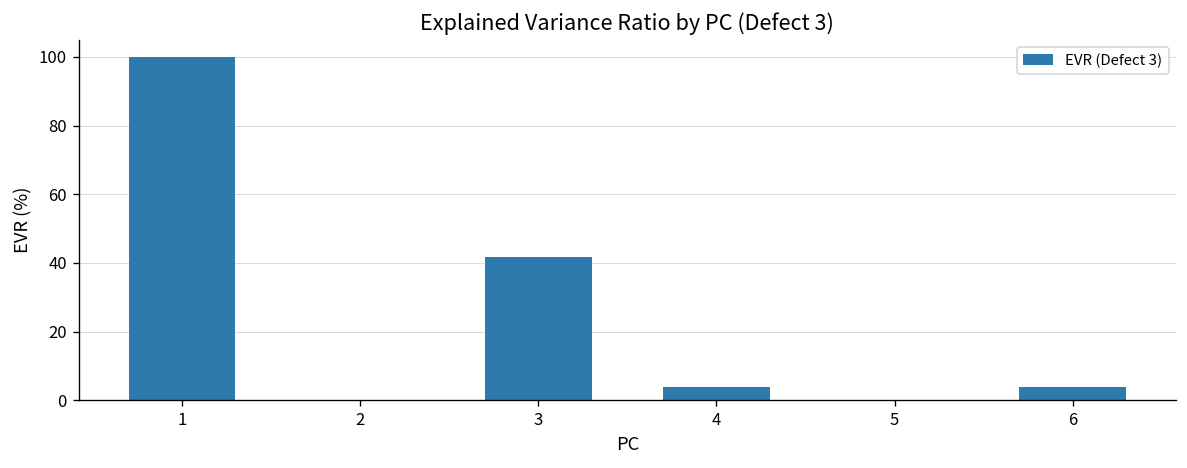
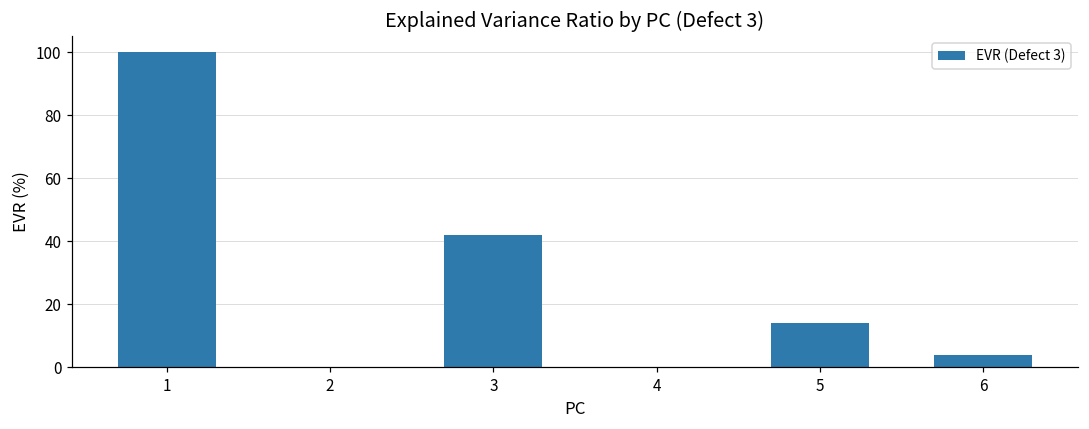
4: 4 -> 0
5: 0 -> 14
